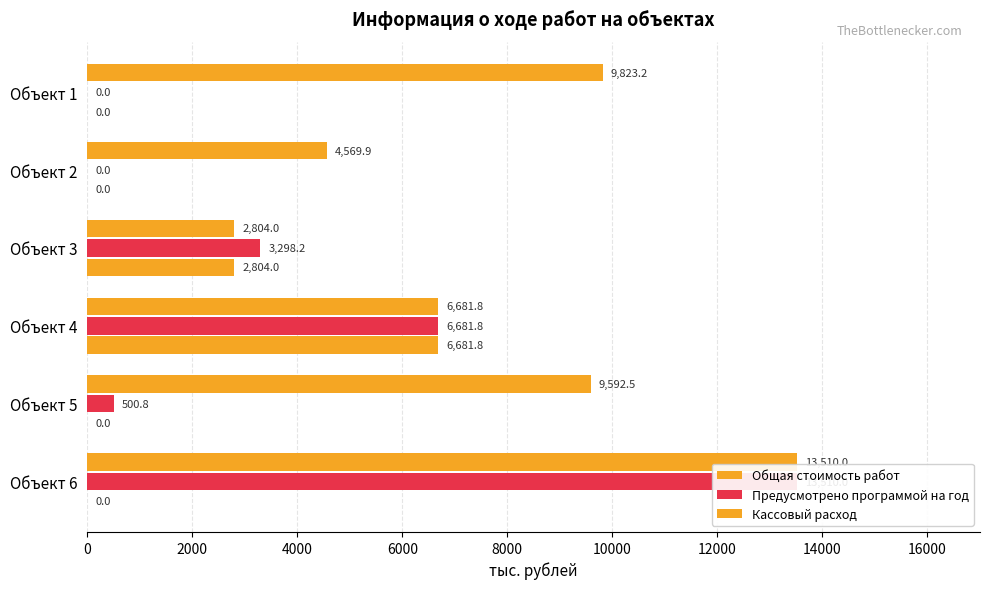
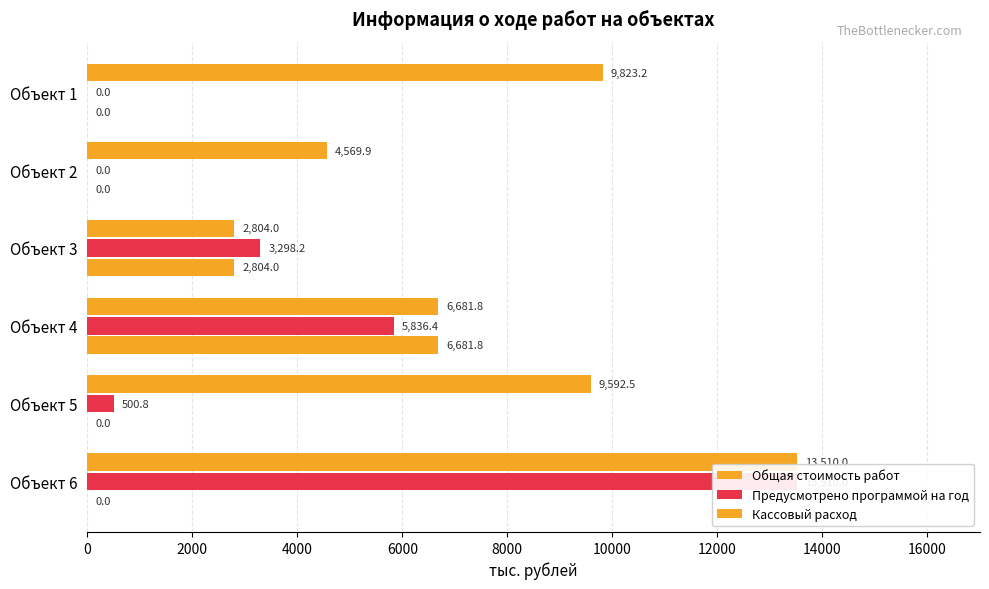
Предусмотрено программой на год, Объект 4: 6,681.8 -> 5,836.4
